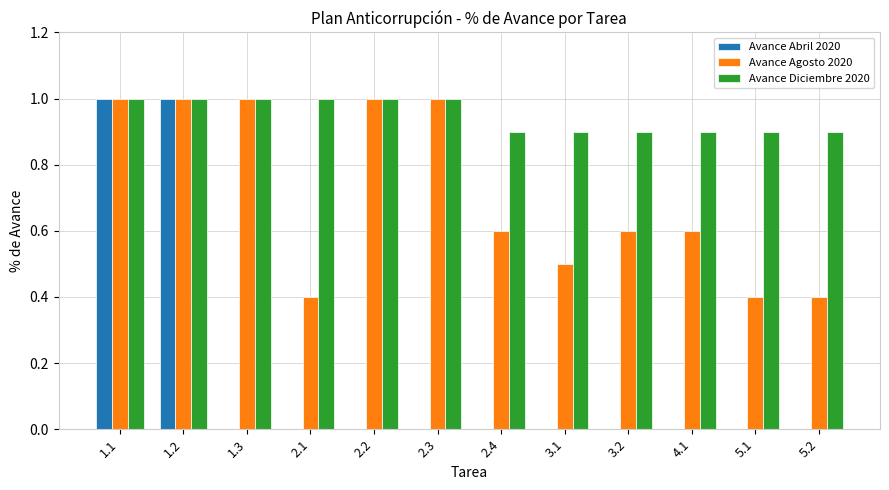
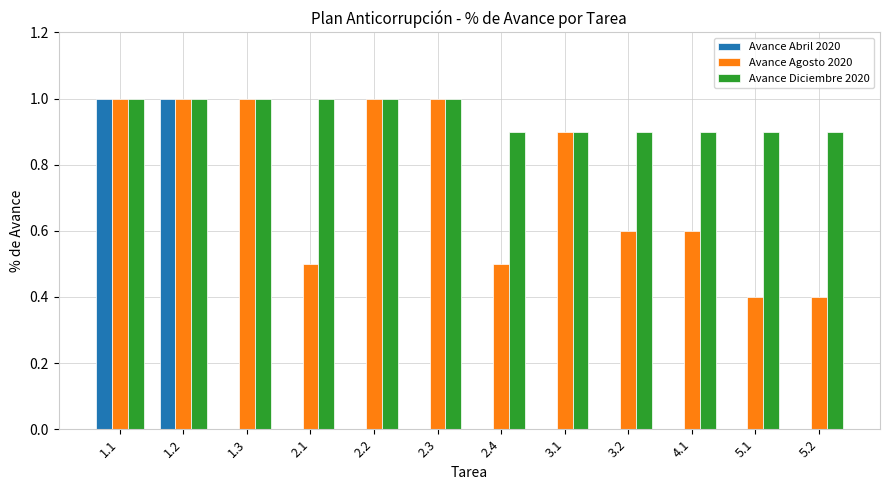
Avance Agosto 2020, 2.1: 0.4 -> 0.5
Avance Agosto 2020, 2.4: 0.6 -> 0.5
Avance Agosto 2020, 3.1: 0.5 -> 0.9
